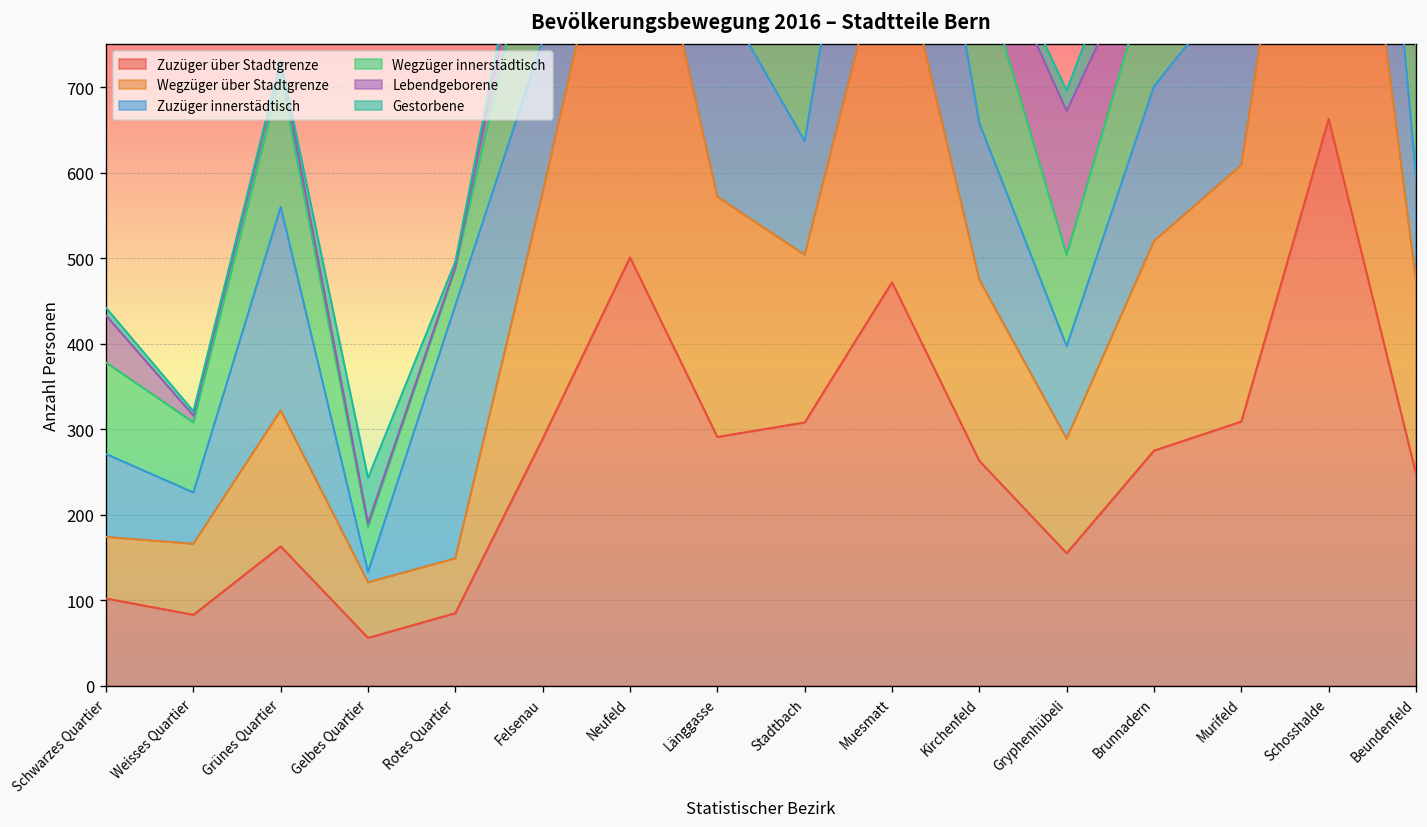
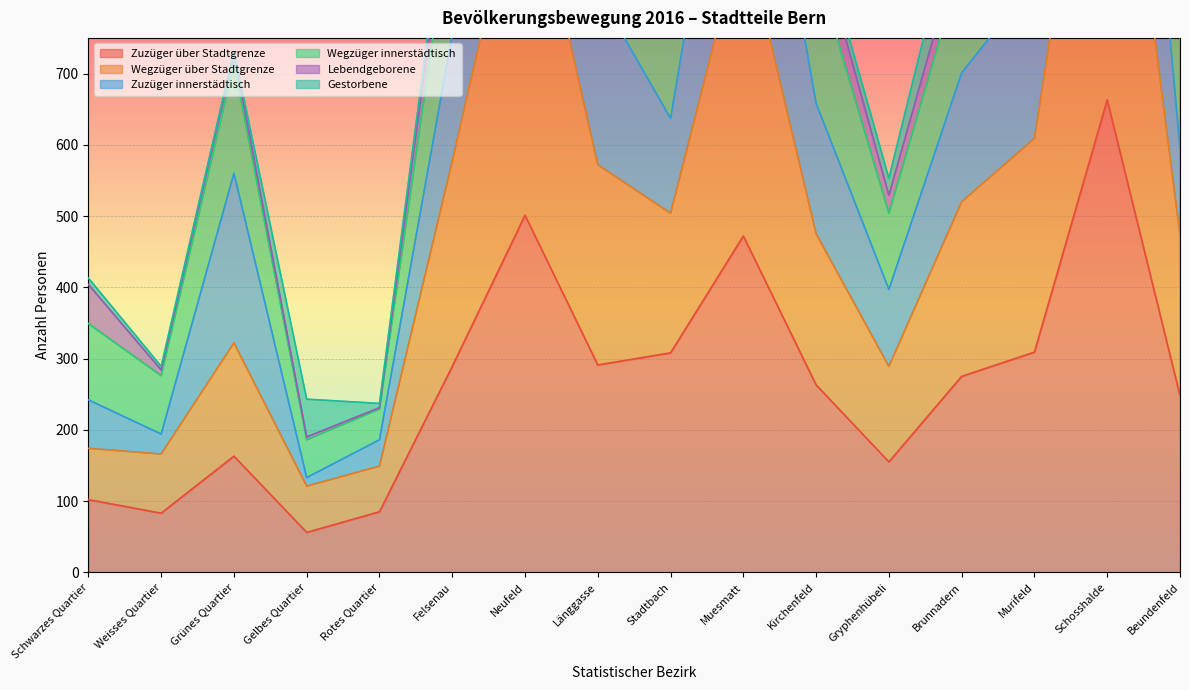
Zuzüger innerstädtisch, Schwarzes Quartier: 100 -> 70
Zuzüger innerstädtisch, Weisses Quartier: 60 -> 30
Zuzüger innerstädtisch, Rotes Quartier: 300 -> 40
Lebendgeborene, Gryphenhübeli: 170 -> 30
